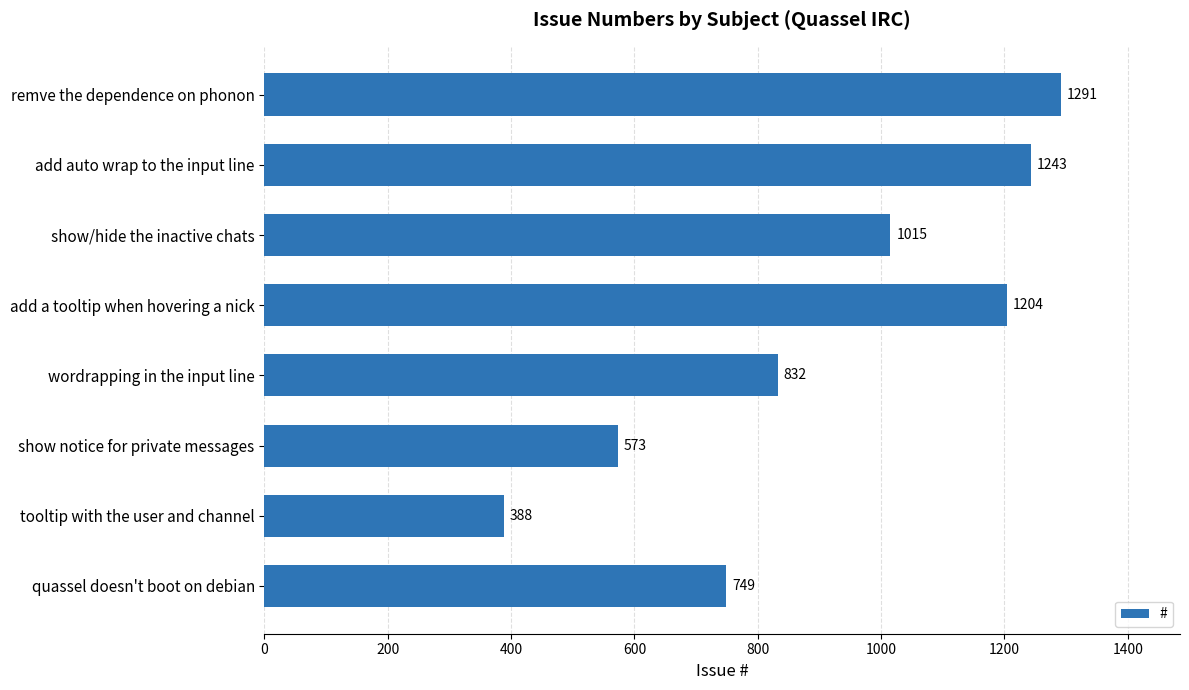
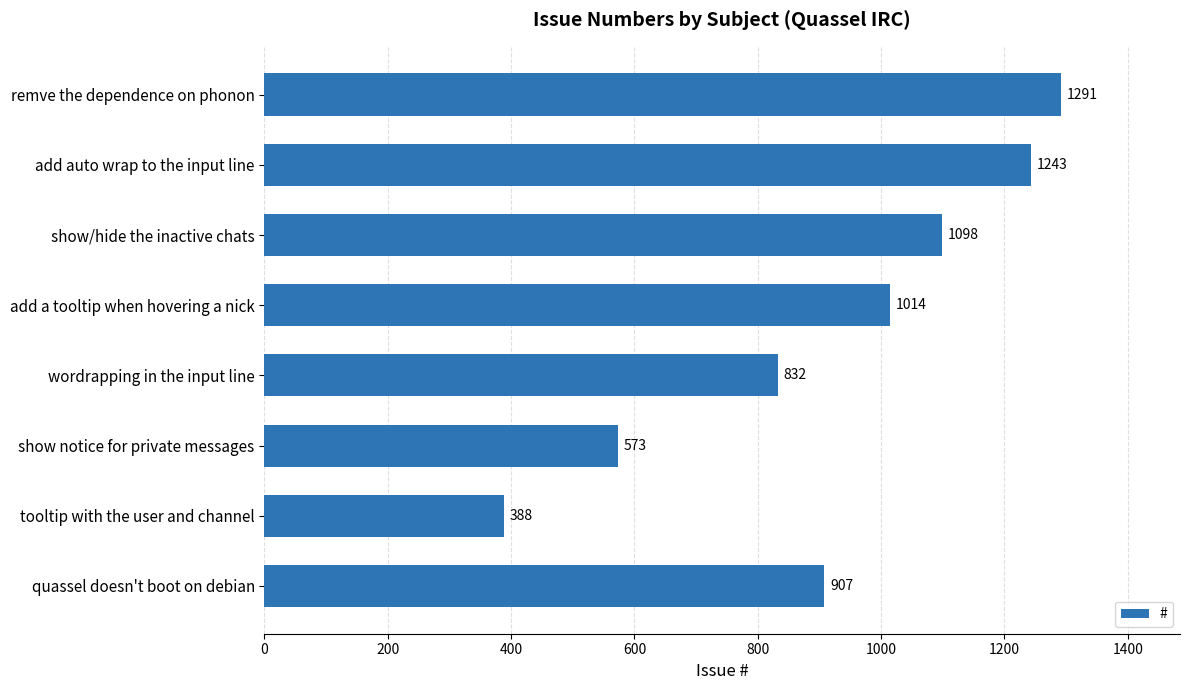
show/hide the inactive chats: 1015 -> 1098
add a tooltip when hovering a nick: 1204 -> 1014
quassel doesn't boot on debian: 749 -> 907
